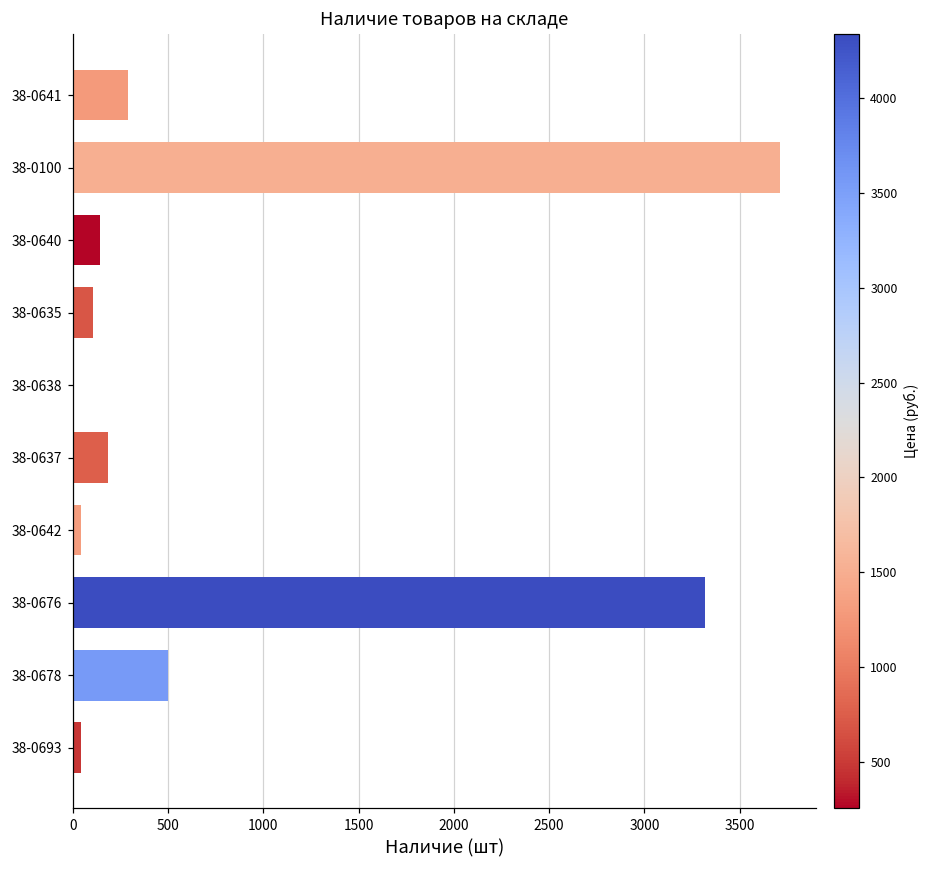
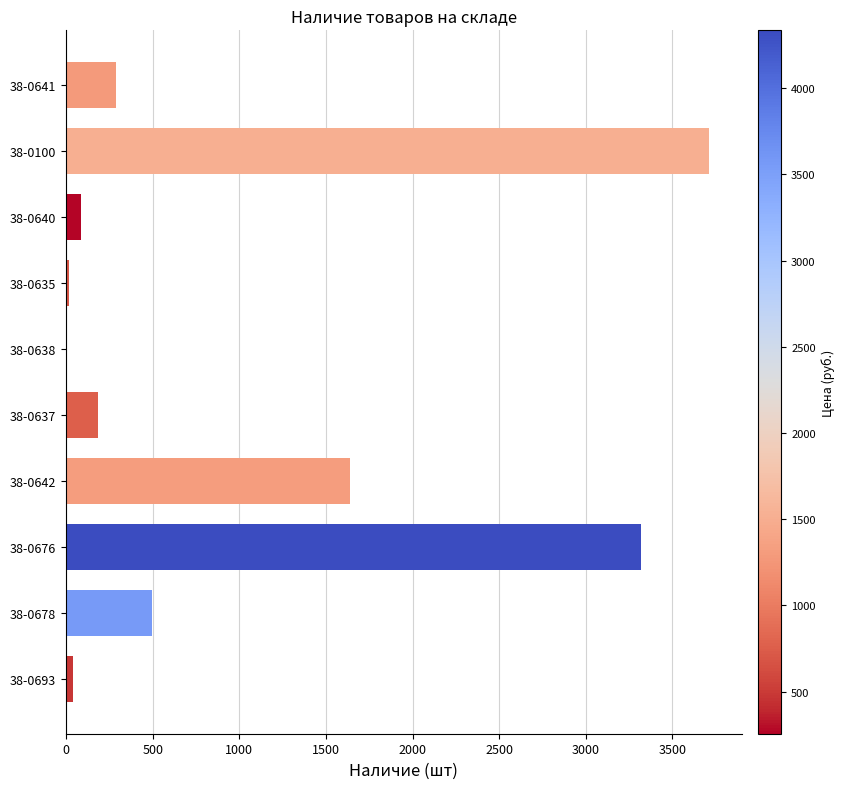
38-0640: 140 -> 90
38-0635: 110 -> 20
38-0642: 50 -> 1640
